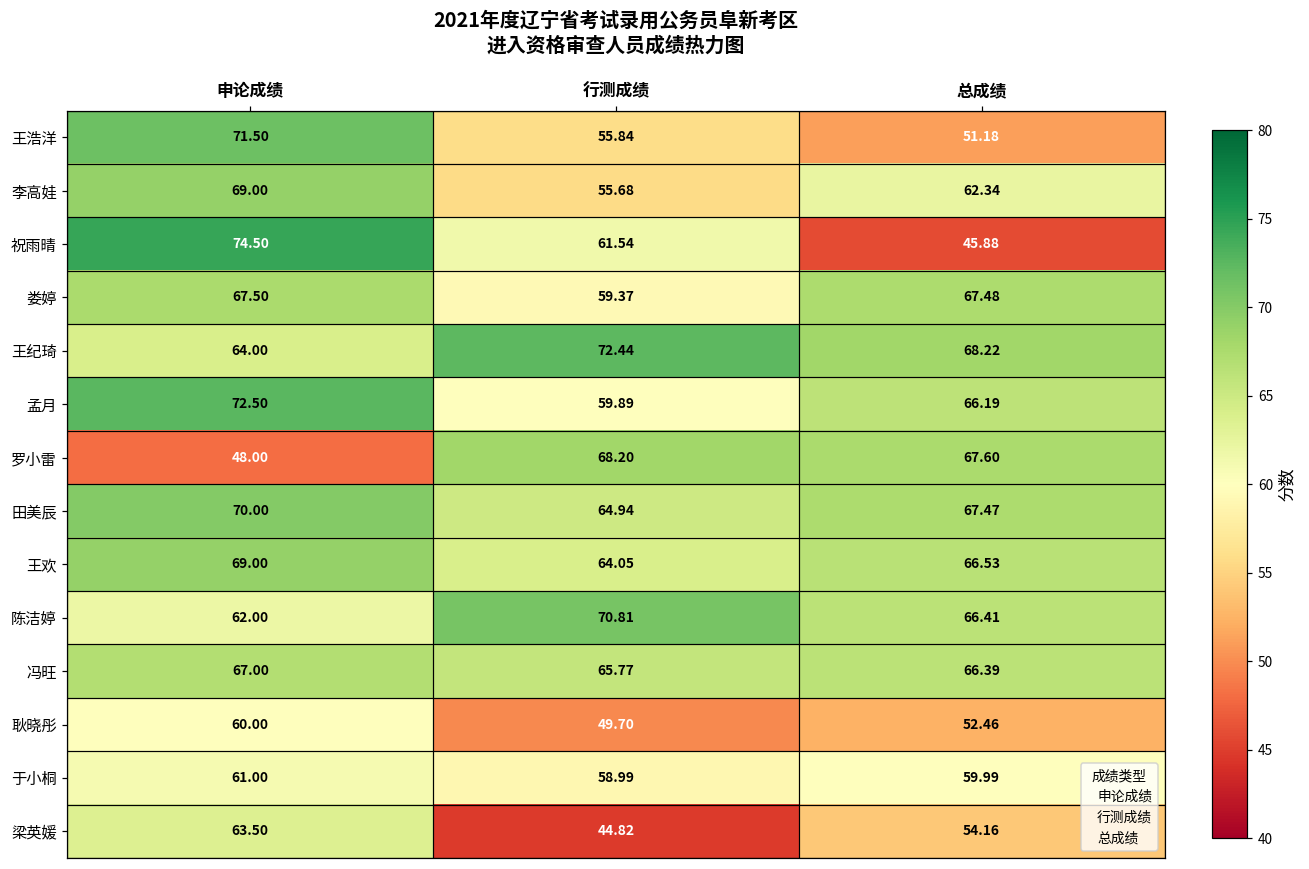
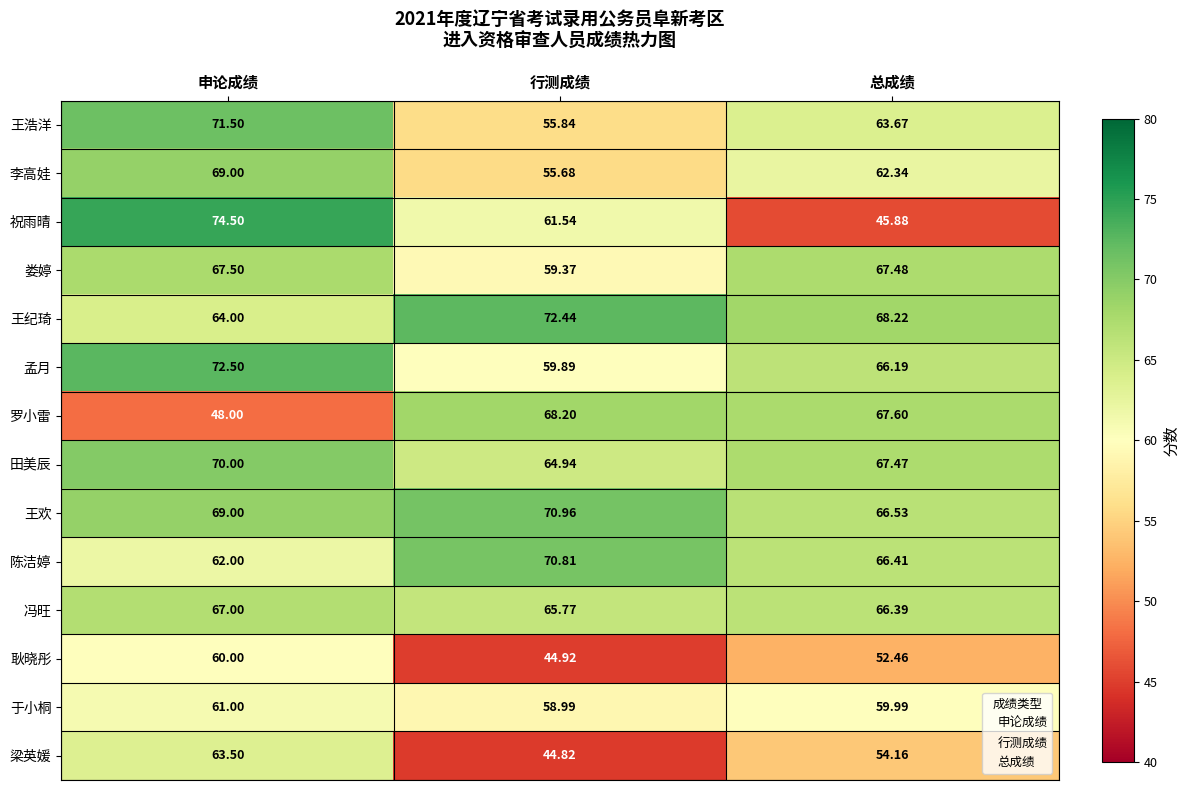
王浩洋, 总成绩: 51.18 -> 63.67
王欢, 行测成绩: 64.05 -> 70.96
耿晓彤, 行测成绩: 49.70 -> 44.92
